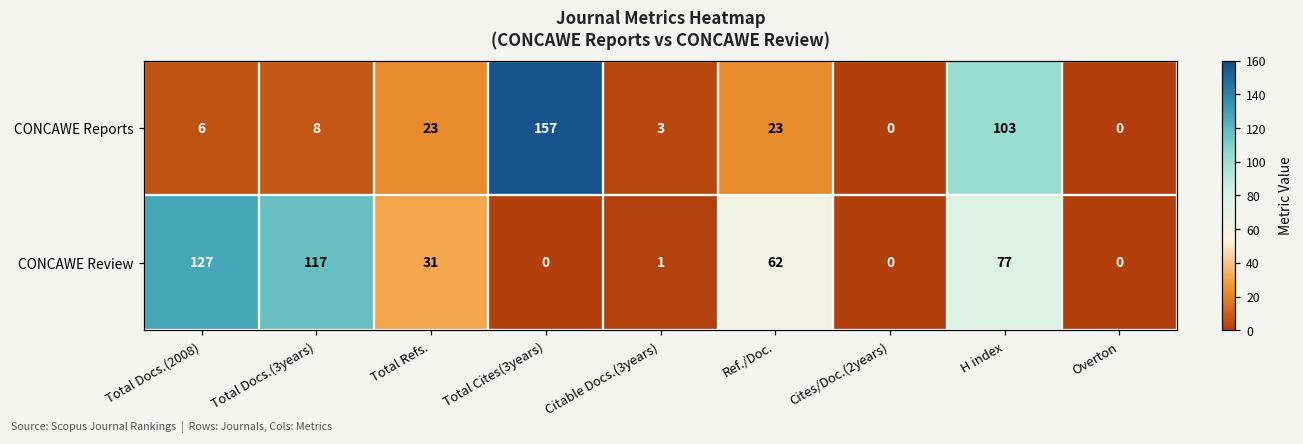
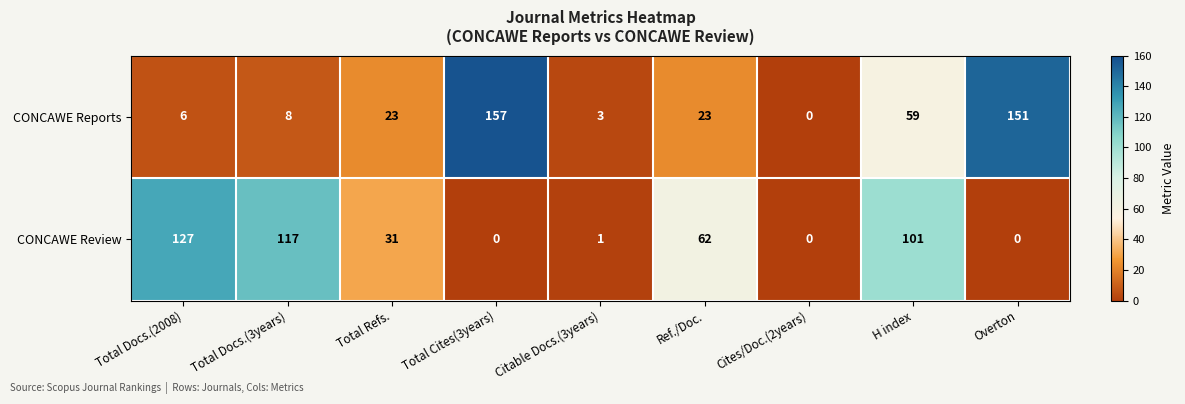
CONCAWE Reports, H index: 103 -> 59
CONCAWE Reports, Overton: 0 -> 151
CONCAWE Review, H index: 77 -> 101
